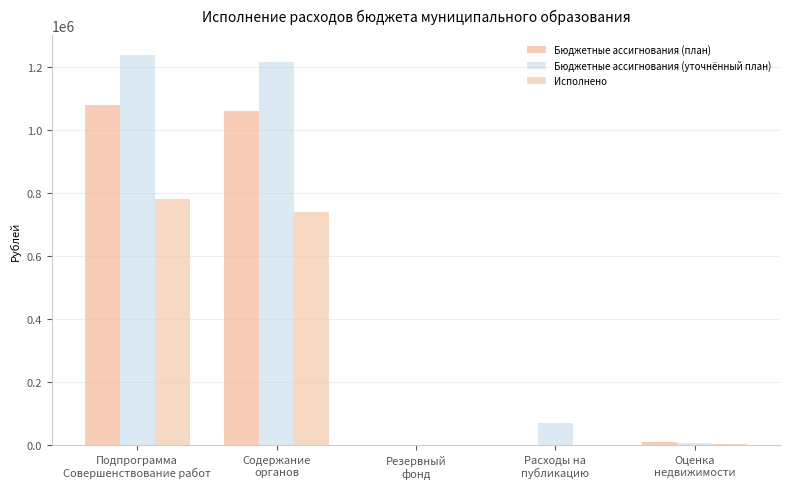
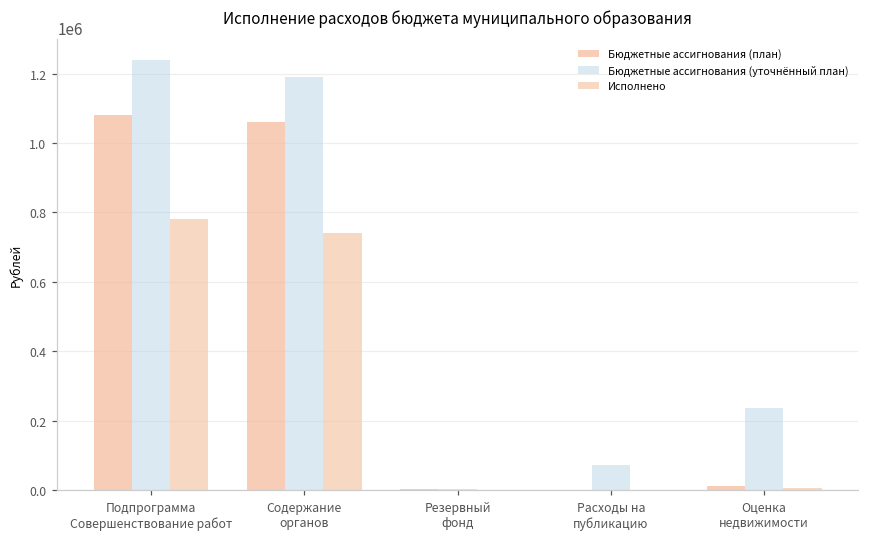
Бюджетные ассигнования (уточнённый план), Содержание органов: 1220000 -> 1190000
Бюджетные ассигнования (уточнённый план), Оценка недвижимости: 10000 -> 240000
